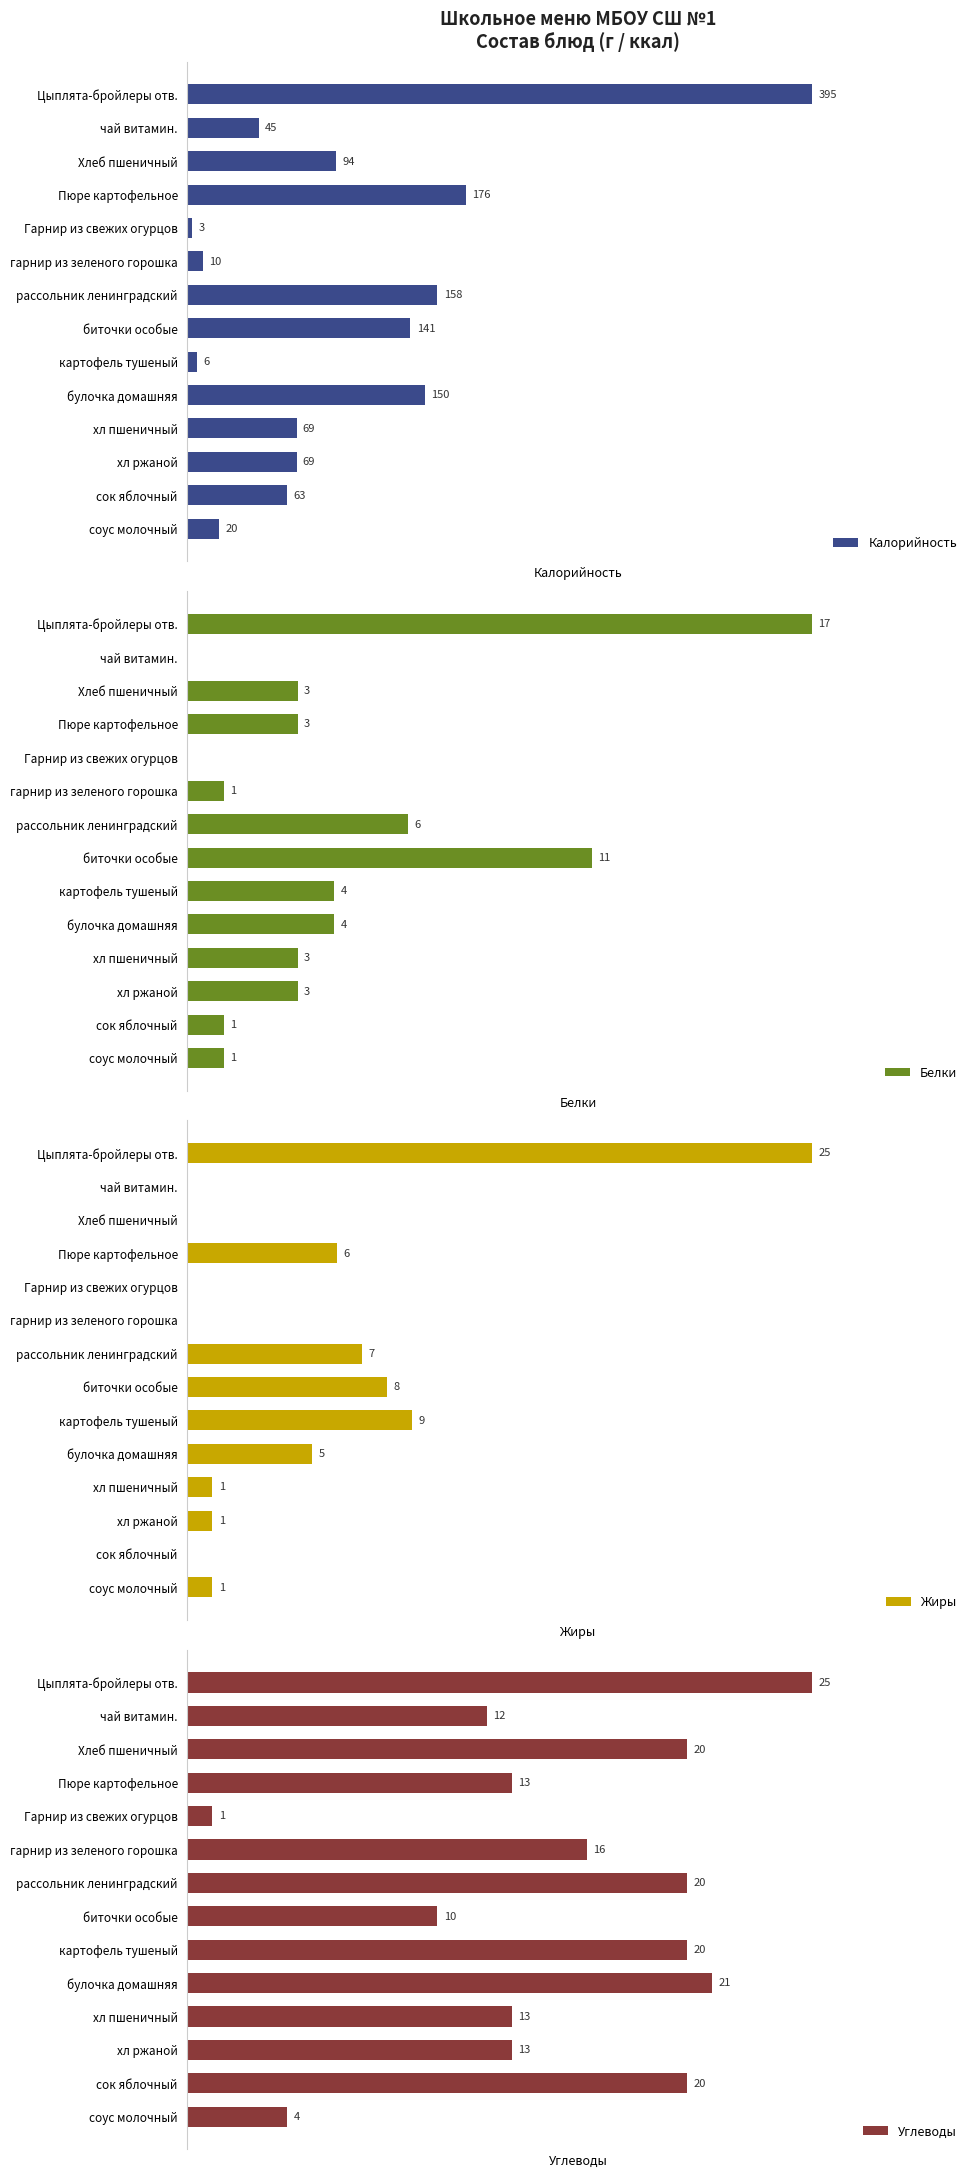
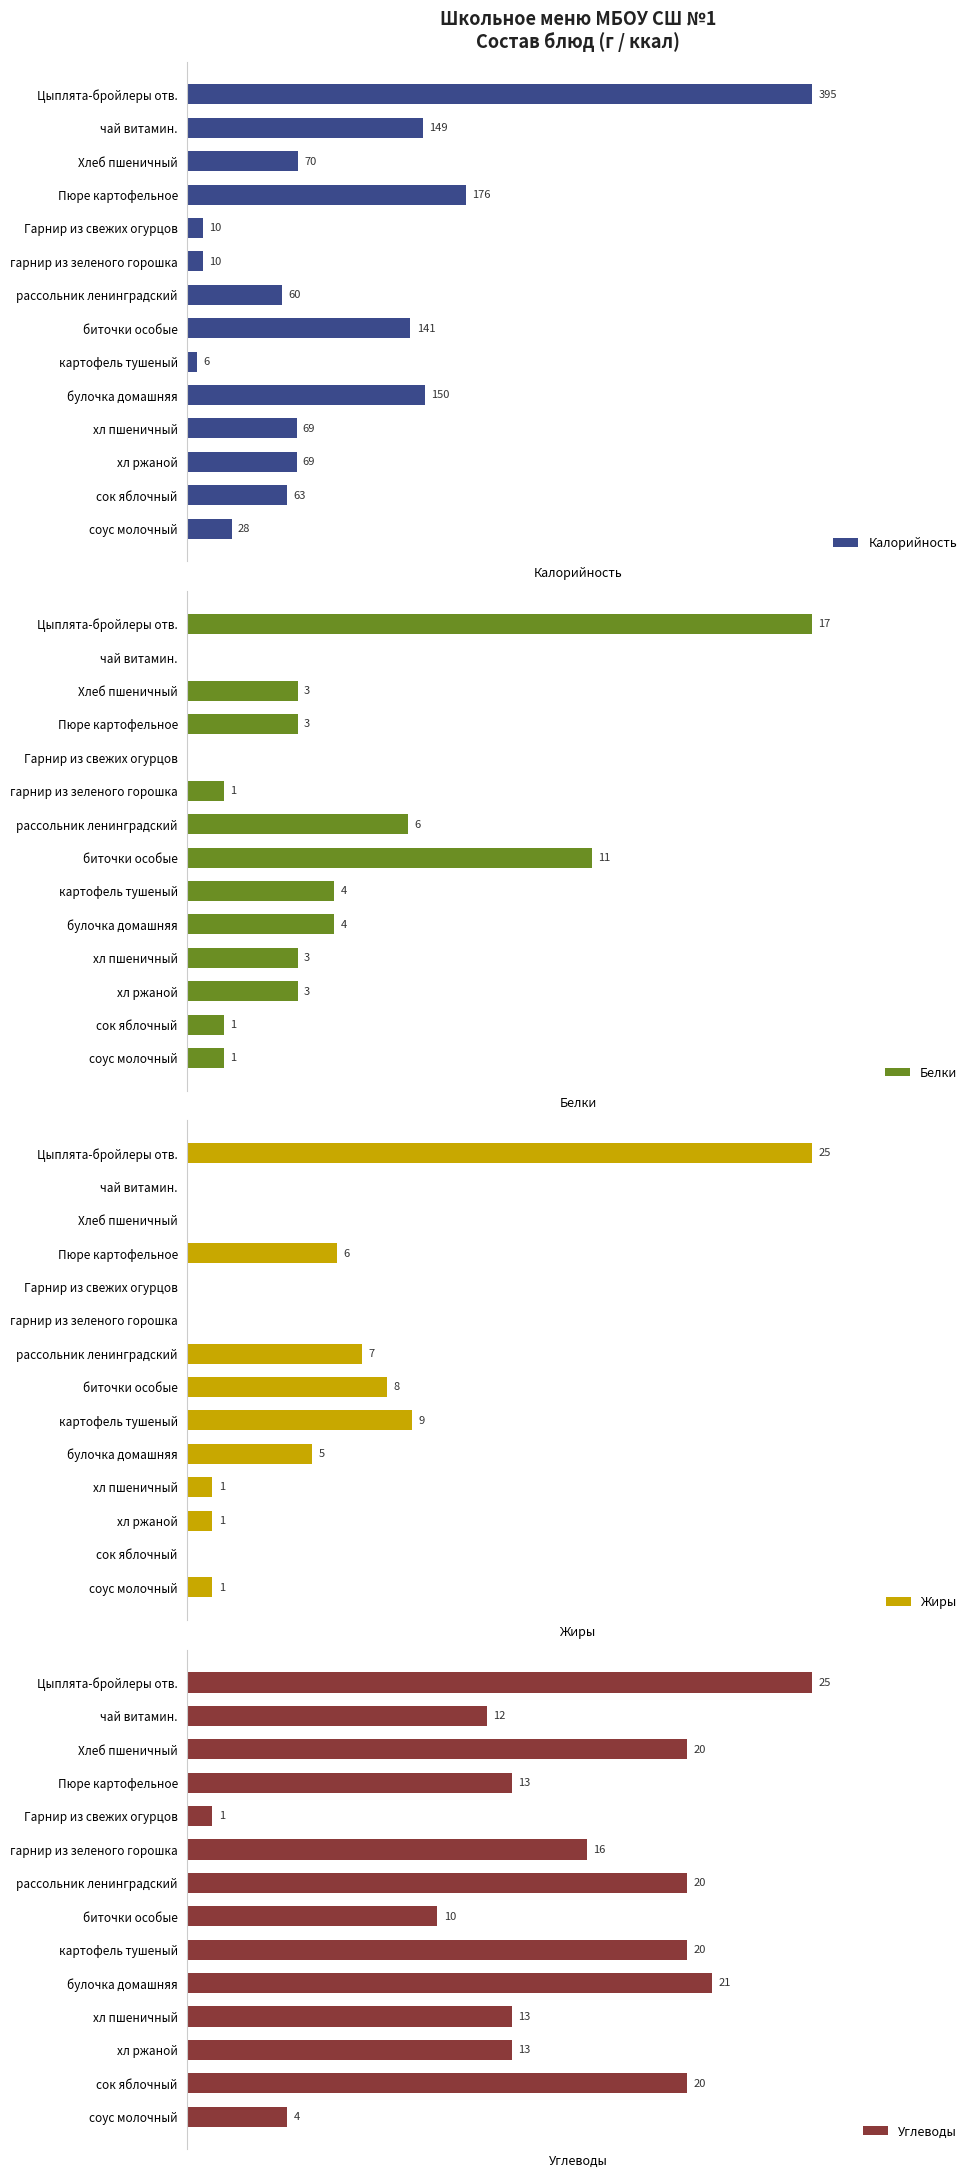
Школьное меню МБОУ СШ №1 Состав блюд (г / ккал), чай витамин.: 45 -> 149
Школьное меню МБОУ СШ №1 Состав блюд (г / ккал), Хлеб пшеничный: 94 -> 70
Школьное меню МБОУ СШ №1 Состав блюд (г / ккал), Гарнир из свежих огурцов: 3 -> 10
Школьное меню МБОУ СШ №1 Состав блюд (г / ккал), рассольник ленинградский: 158 -> 60
Школьное меню МБОУ СШ №1 Состав блюд (г / ккал), соус молочный: 20 -> 28
